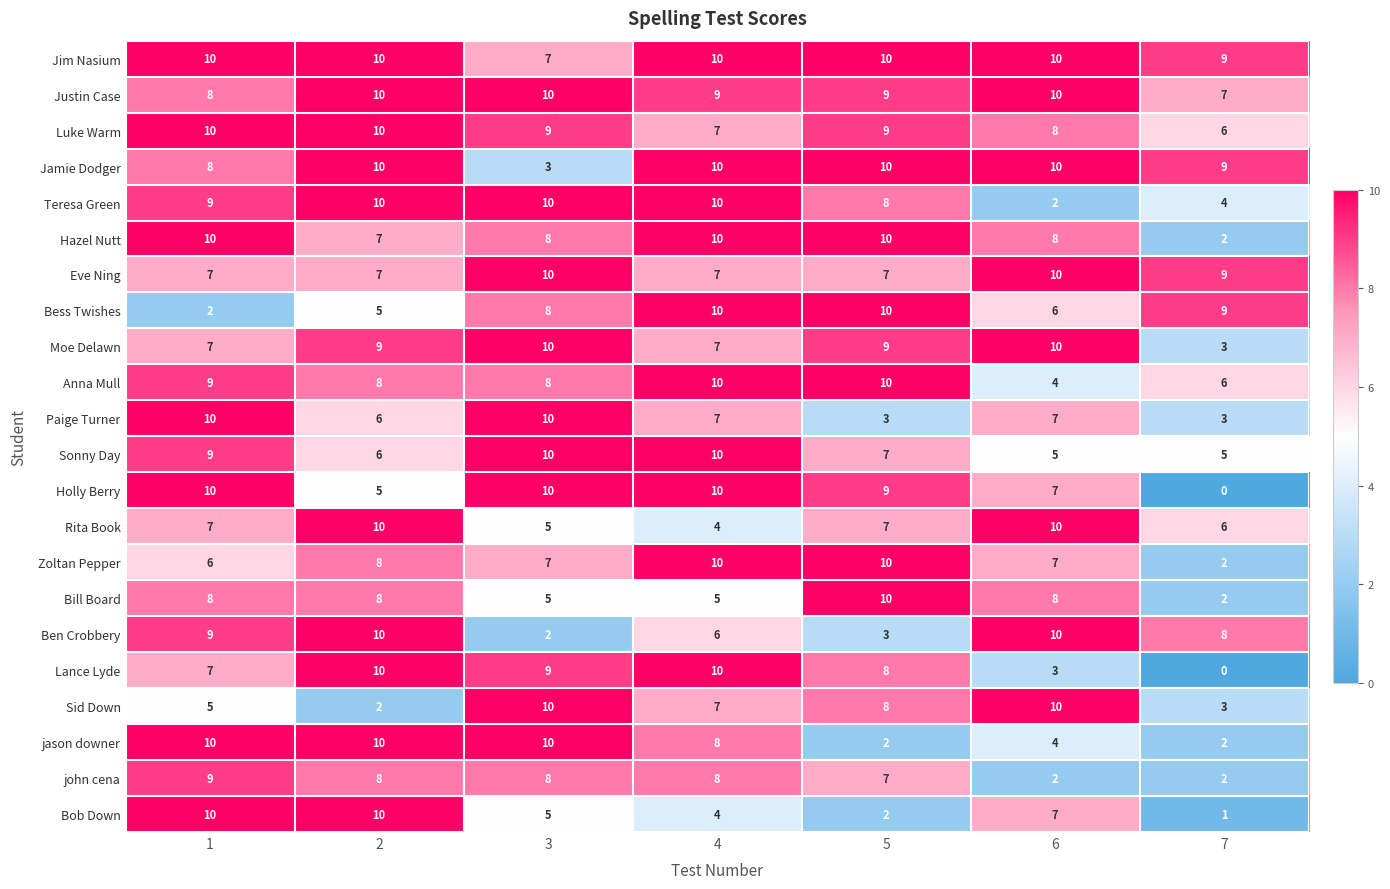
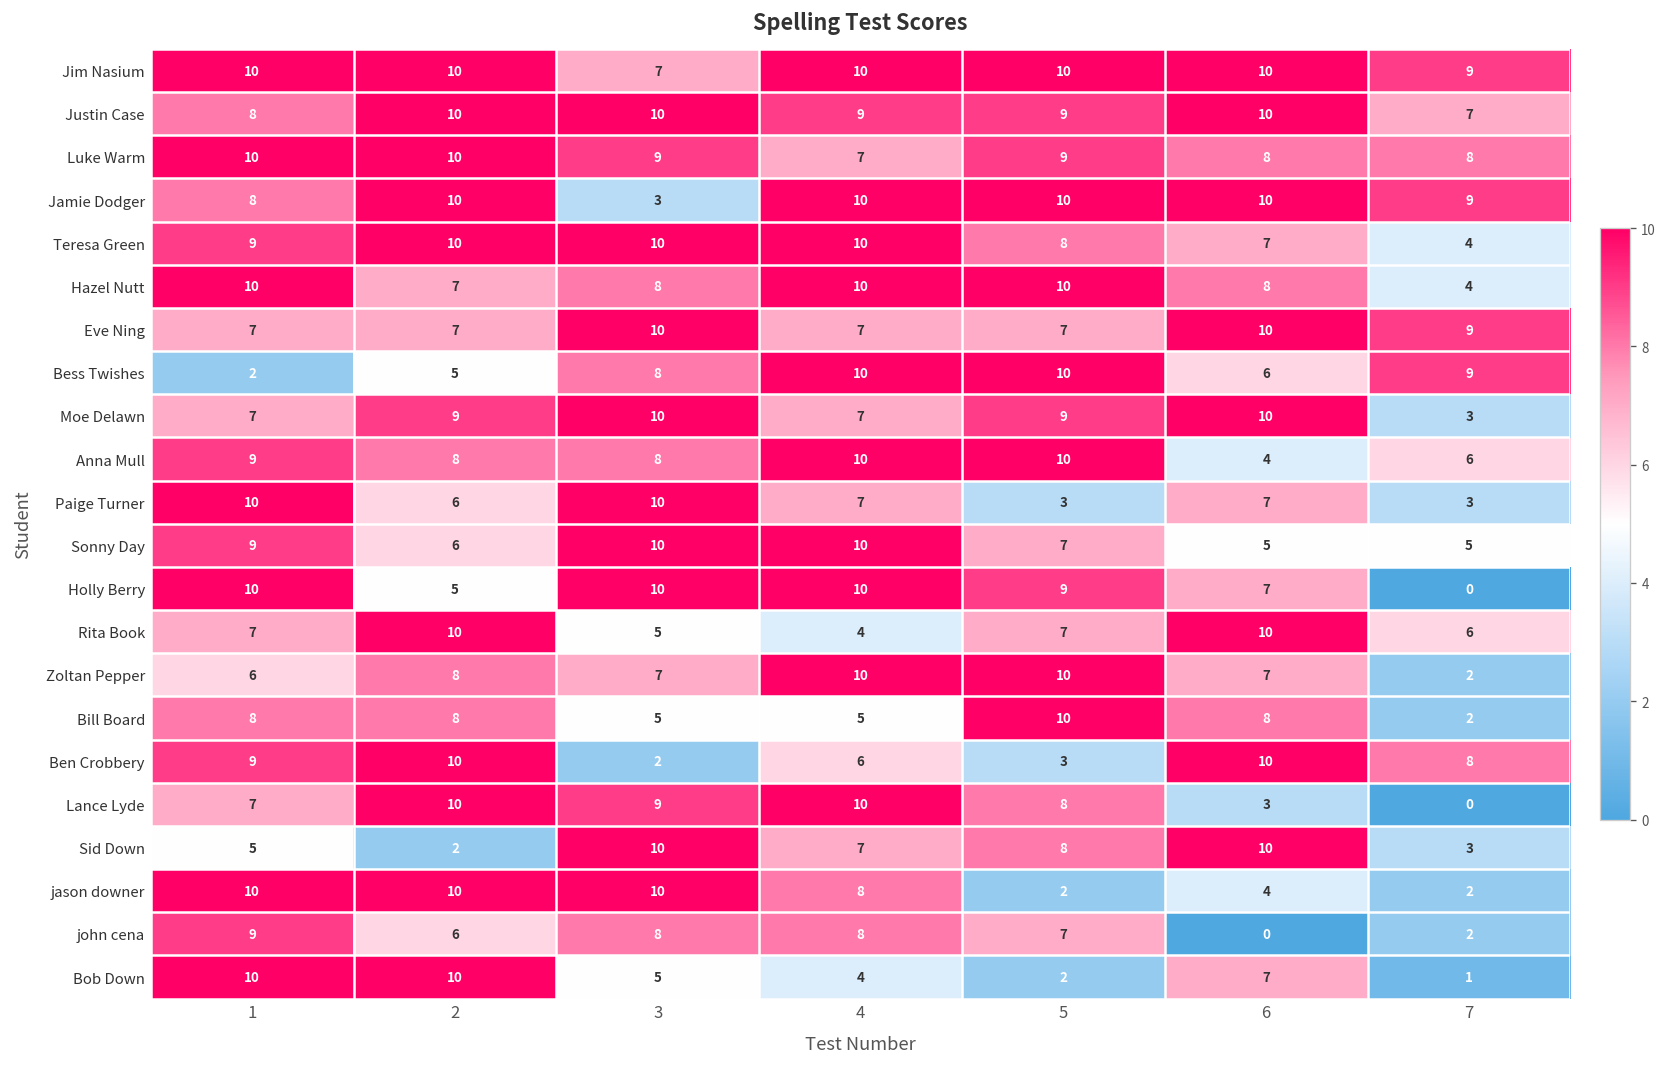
Luke Warm, 7: 6 -> 8
Teresa Green, 6: 2 -> 7
Hazel Nutt, 7: 2 -> 4
john cena, 2: 8 -> 6
john cena, 6: 2 -> 0
